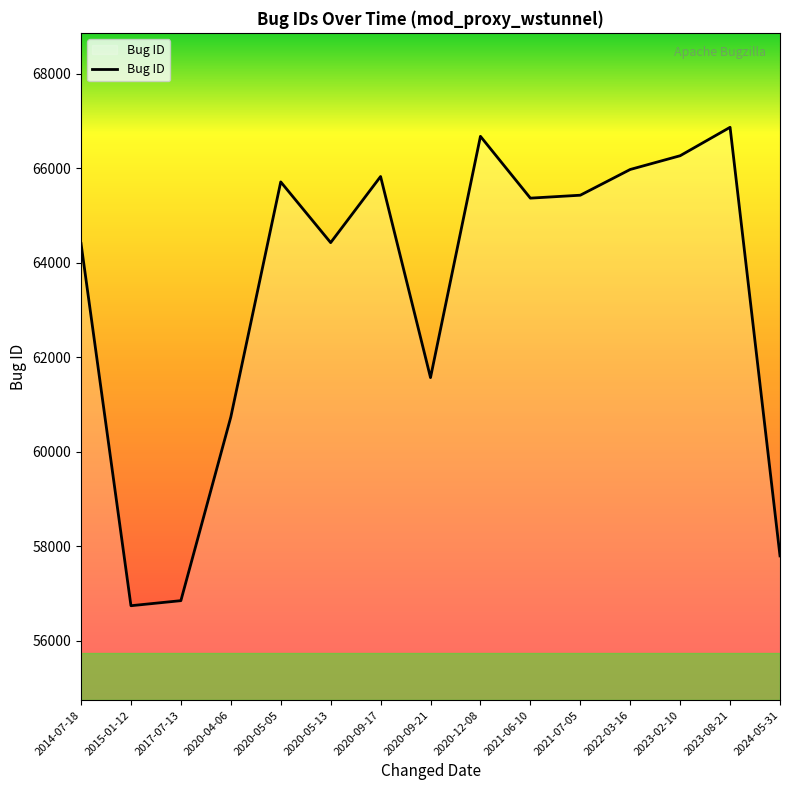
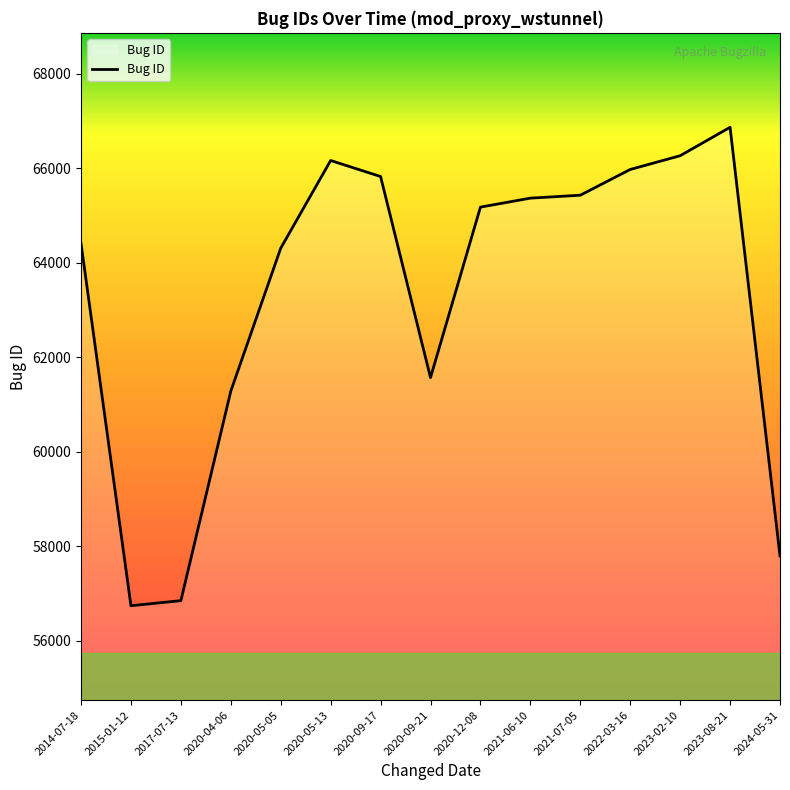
2020-04-06: 60700 -> 61300
2020-05-05: 65700 -> 64300
2020-05-13: 64400 -> 66200
2020-12-08: 66700 -> 65200
